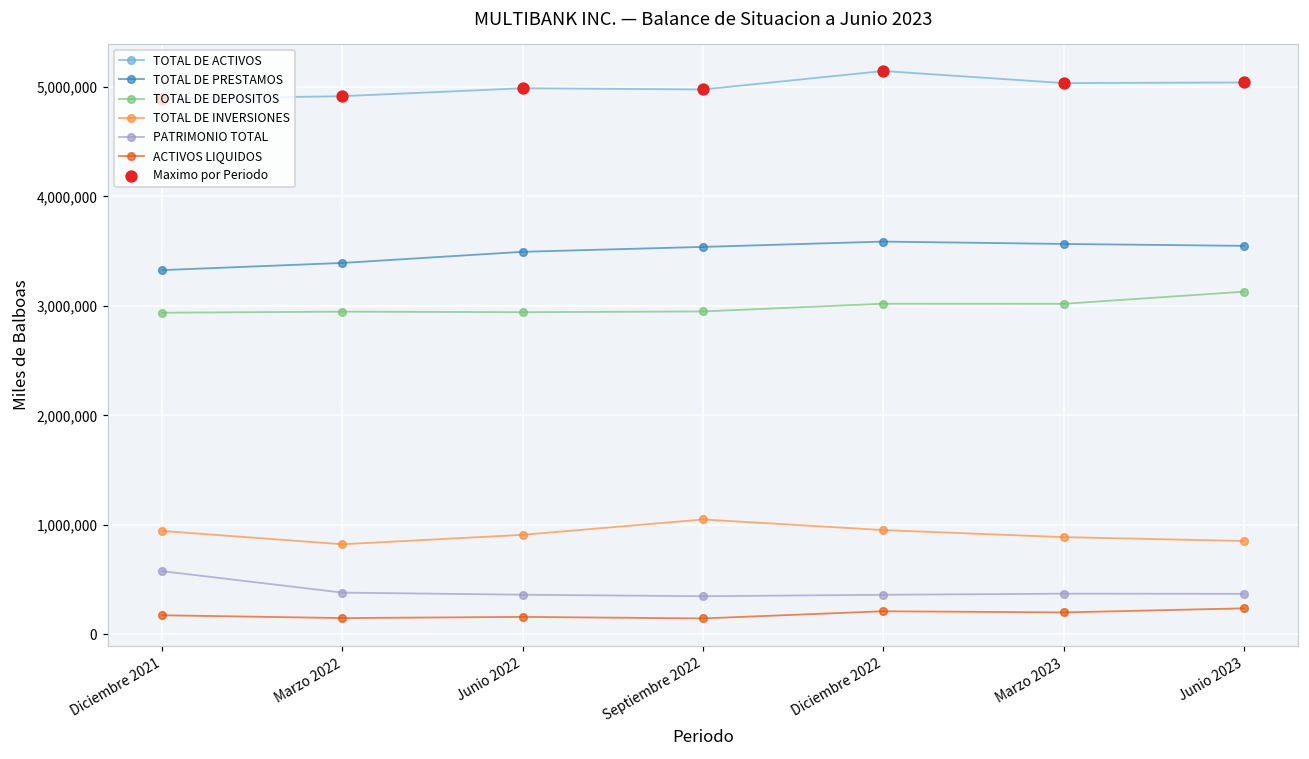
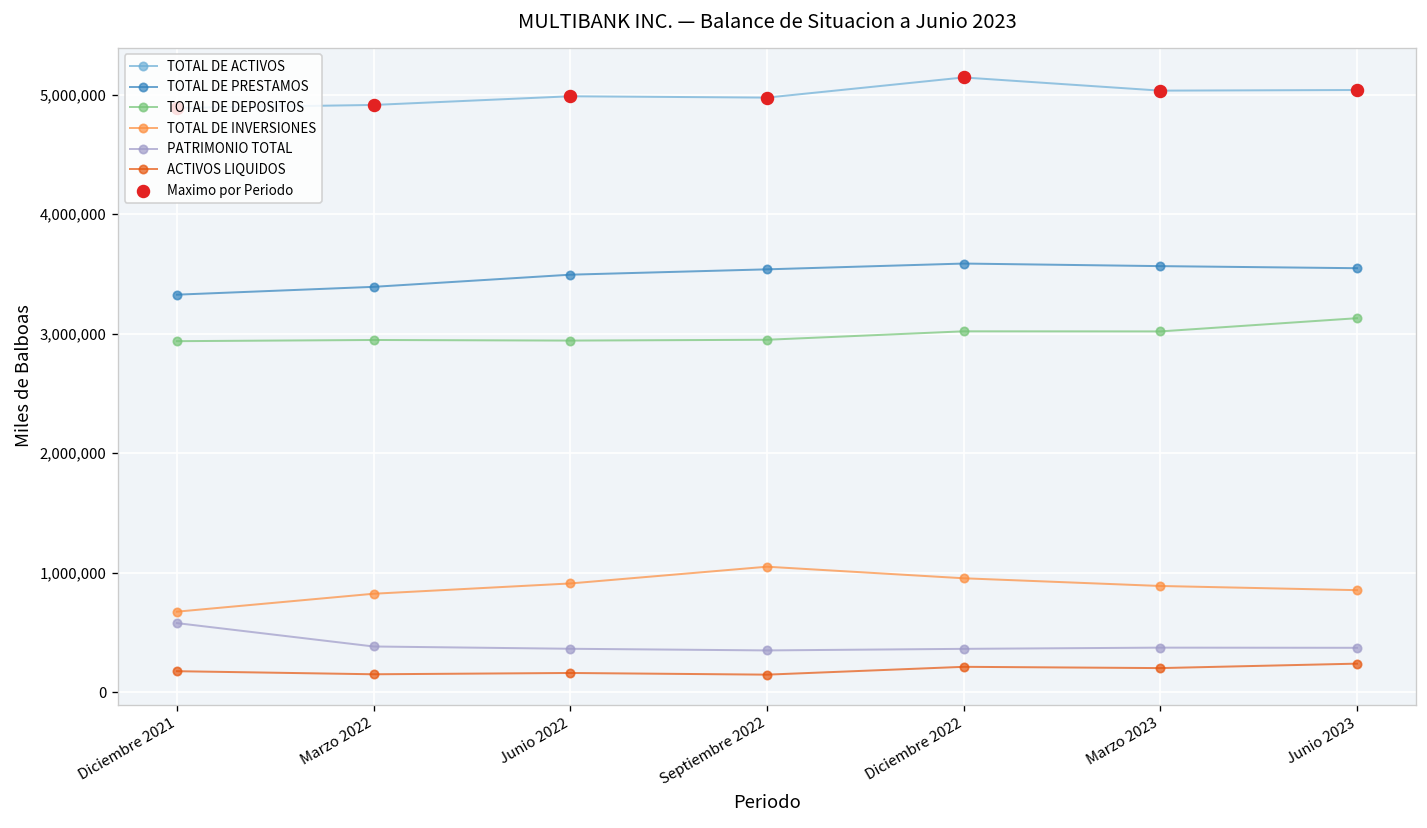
TOTAL DE INVERSIONES, Diciembre 2021: 900,000 -> 700,000
